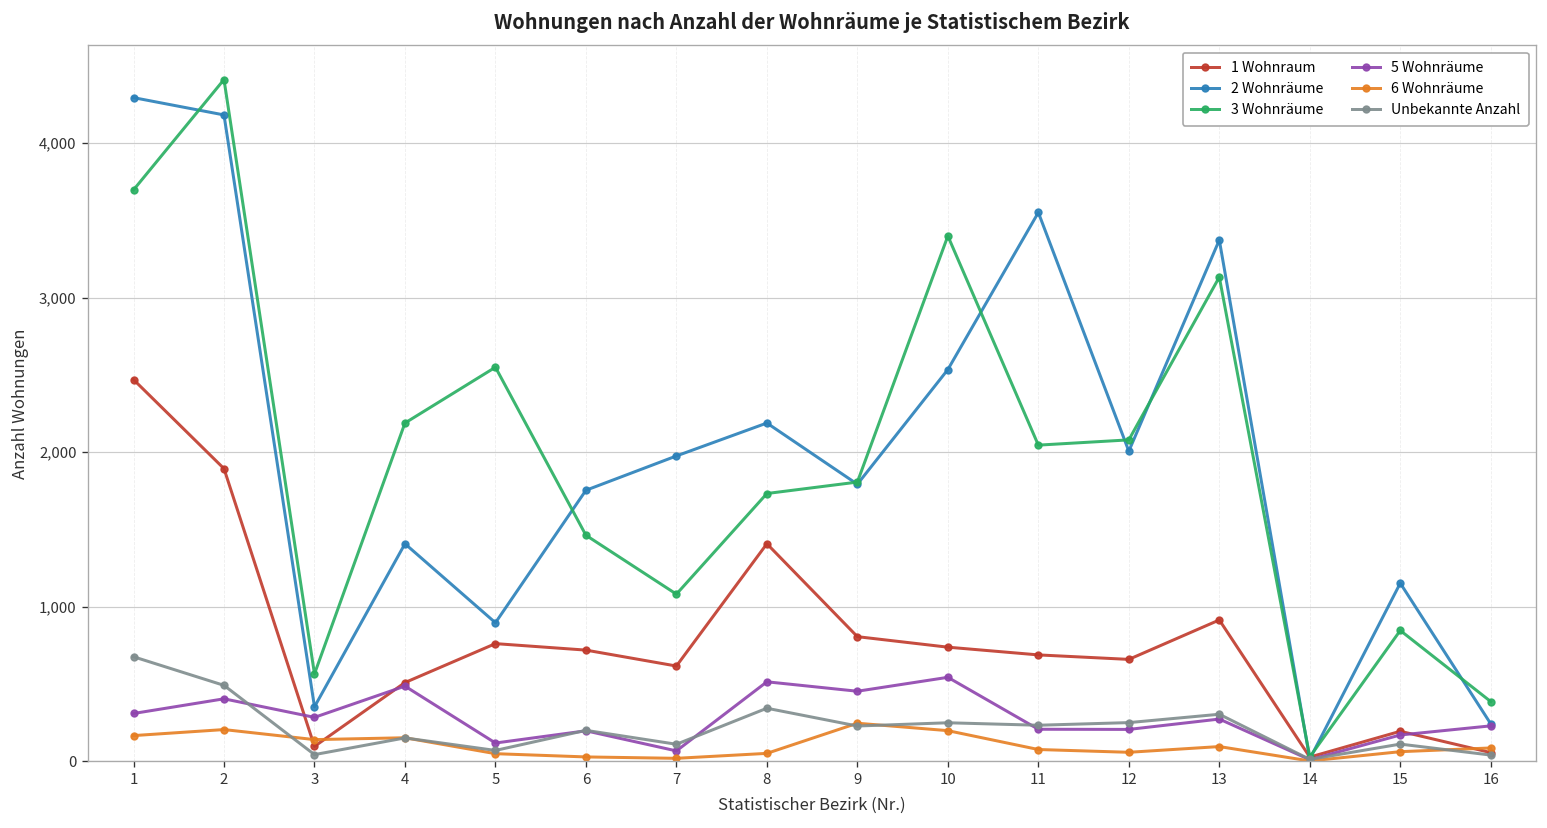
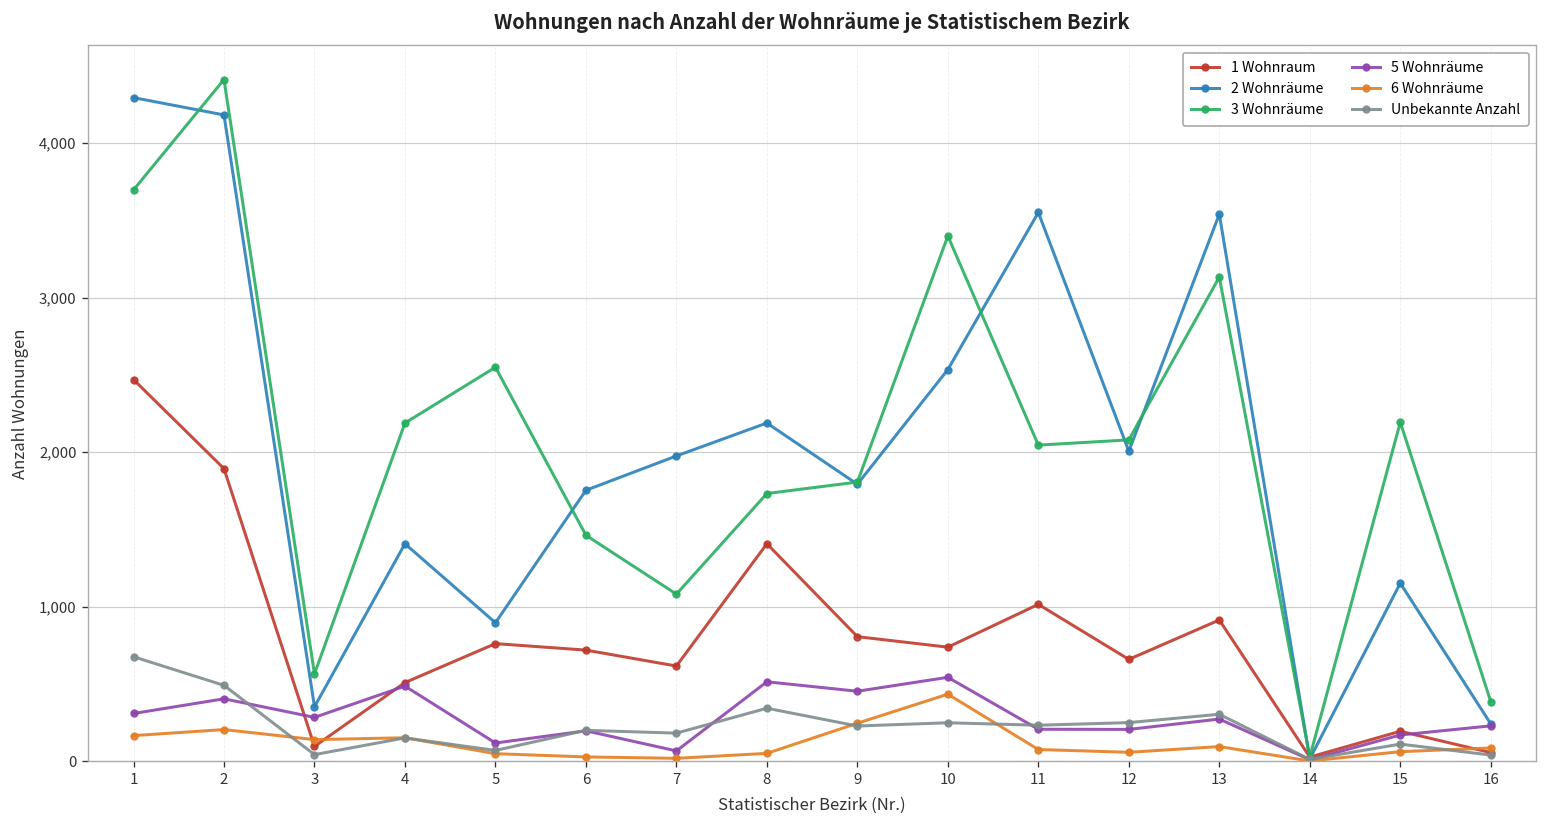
Unbekannte Anzahl, 7: 110 -> 180
6 Wohnräume, 10: 200 -> 430
1 Wohnraum, 11: 690 -> 1,020
2 Wohnräume, 13: 3,370 -> 3,540
3 Wohnräume, 15: 850 -> 2,190
